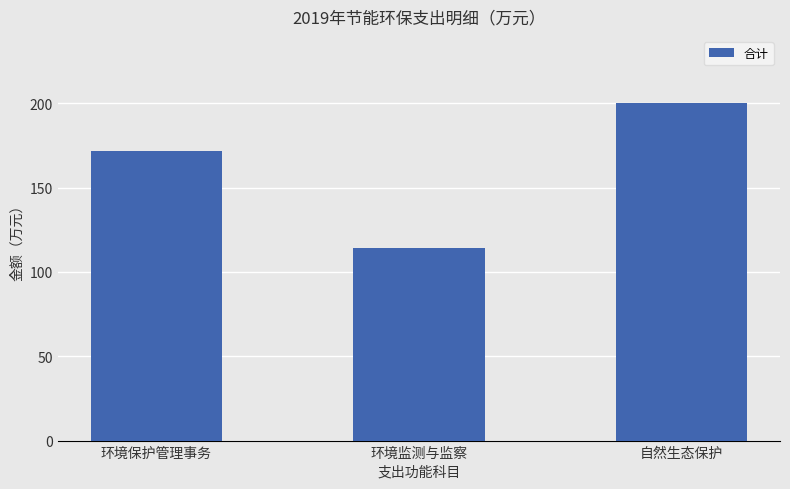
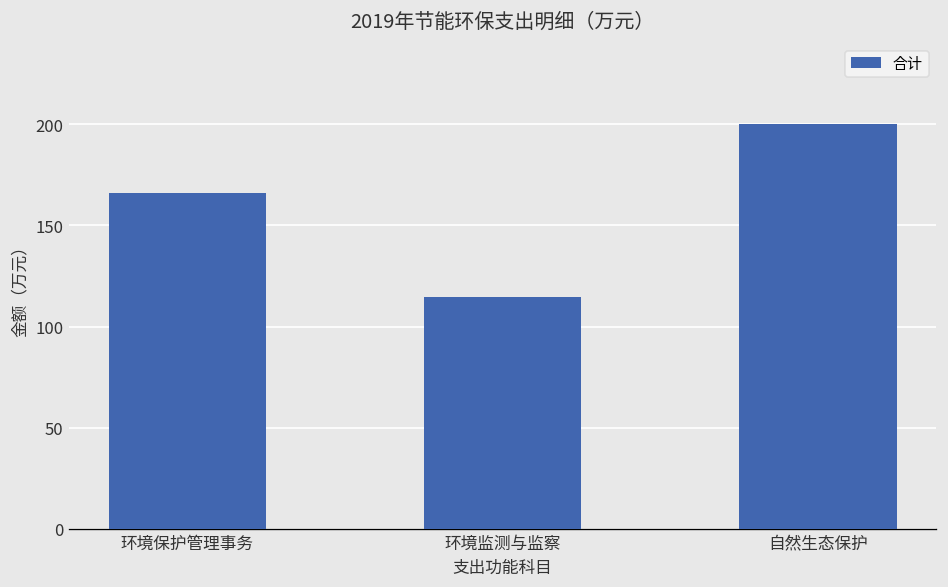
环境保护管理事务: 172 -> 166
